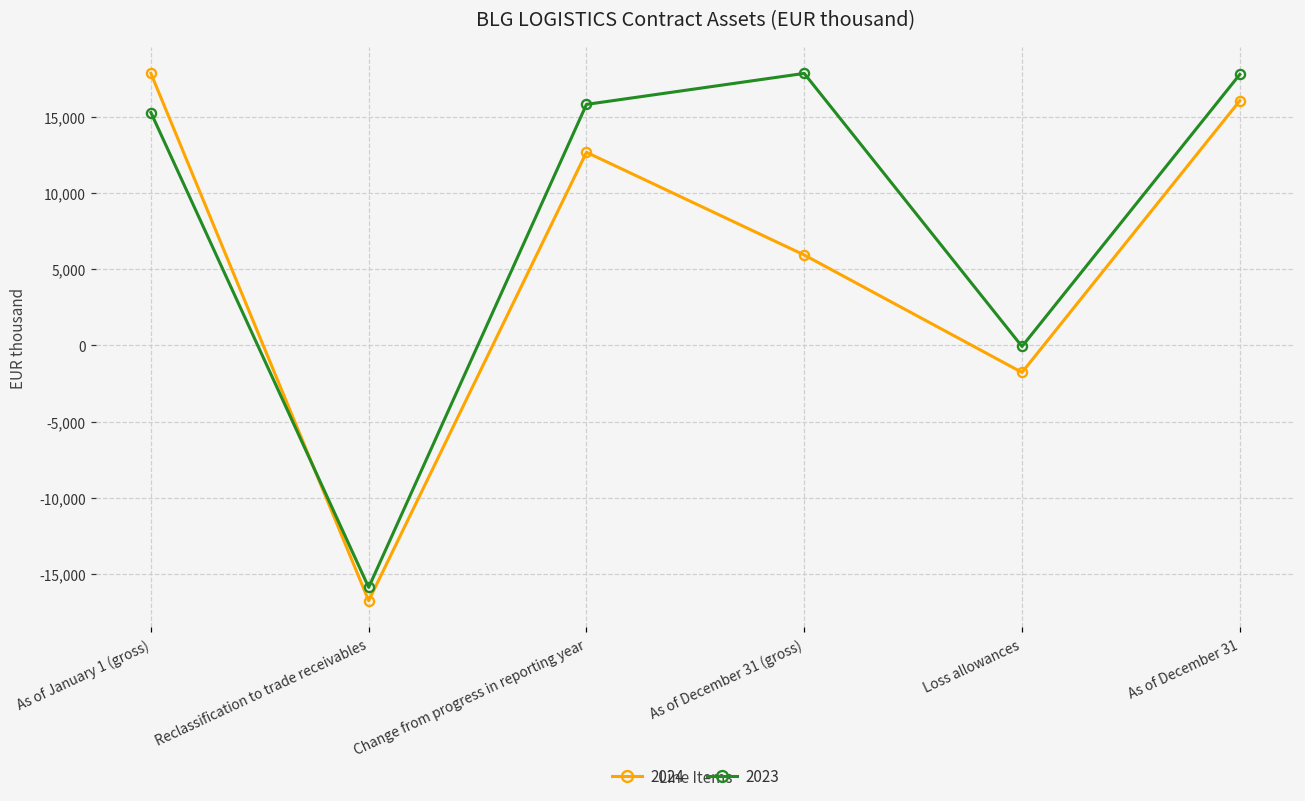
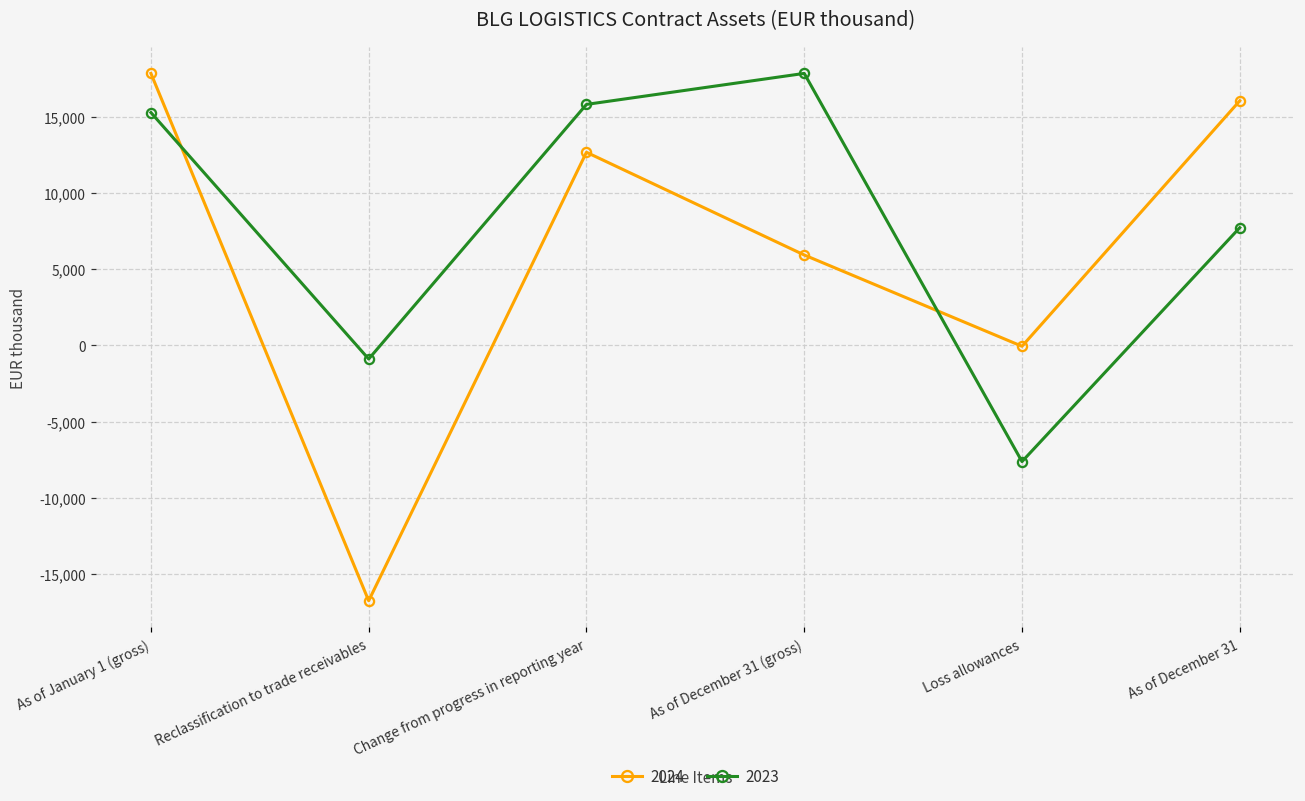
2023, Reclassification to trade receivables: -15,900 -> -900
2024, Loss allowances: -1,800 -> -100
2023, Loss allowances: -100 -> -7,600
2023, As of December 31: 17,800 -> 7,700
